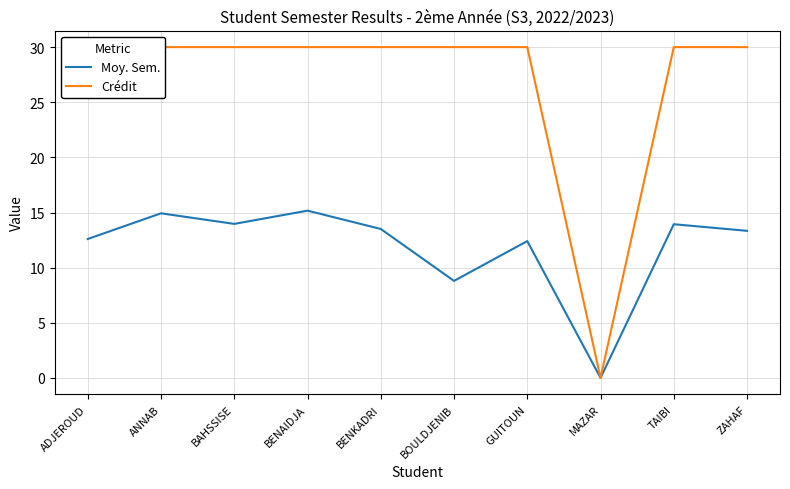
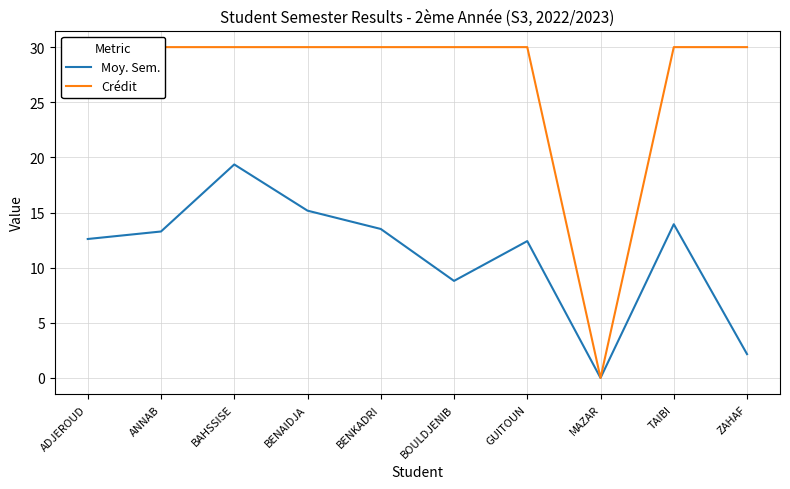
Moy. Sem., ANNAB: 14.9 -> 13.3
Moy. Sem., BAHSSISE: 14.0 -> 19.4
Moy. Sem., ZAHAF: 13.3 -> 2.2
